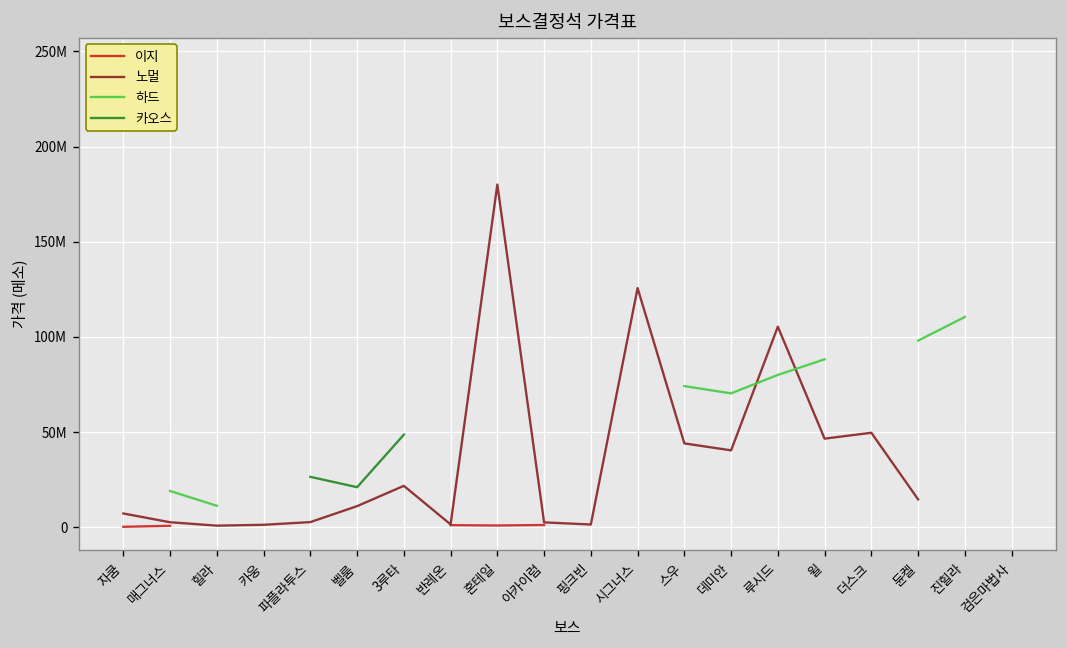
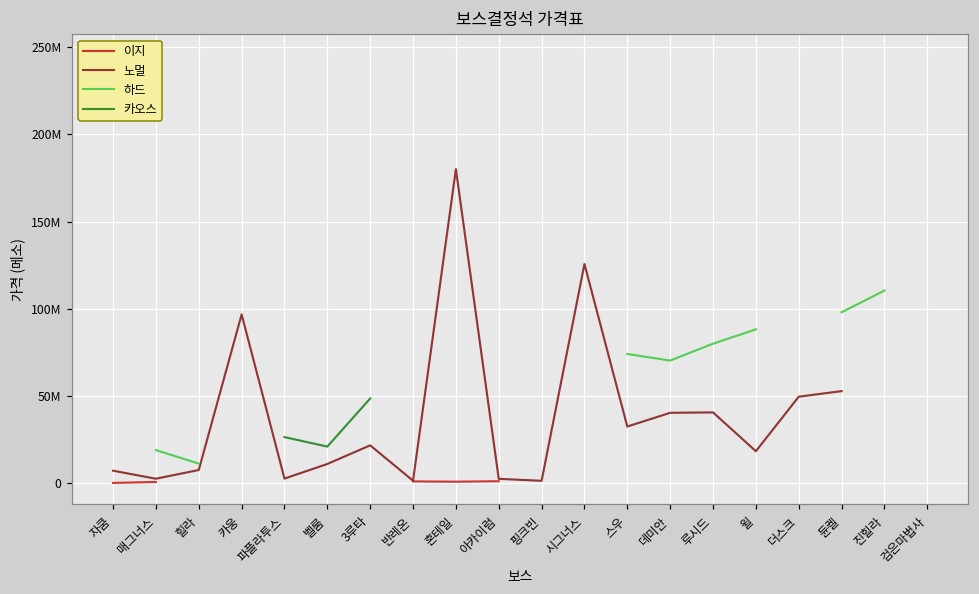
노멀, 힐라: 1000000 -> 8000000
노멀, 카웅: 1000000 -> 97000000
노멀, 스우: 44000000 -> 33000000
노멀, 루시드: 105000000 -> 41000000
노멀, 윌: 47000000 -> 18000000
노멀, 듄켈: 15000000 -> 53000000
